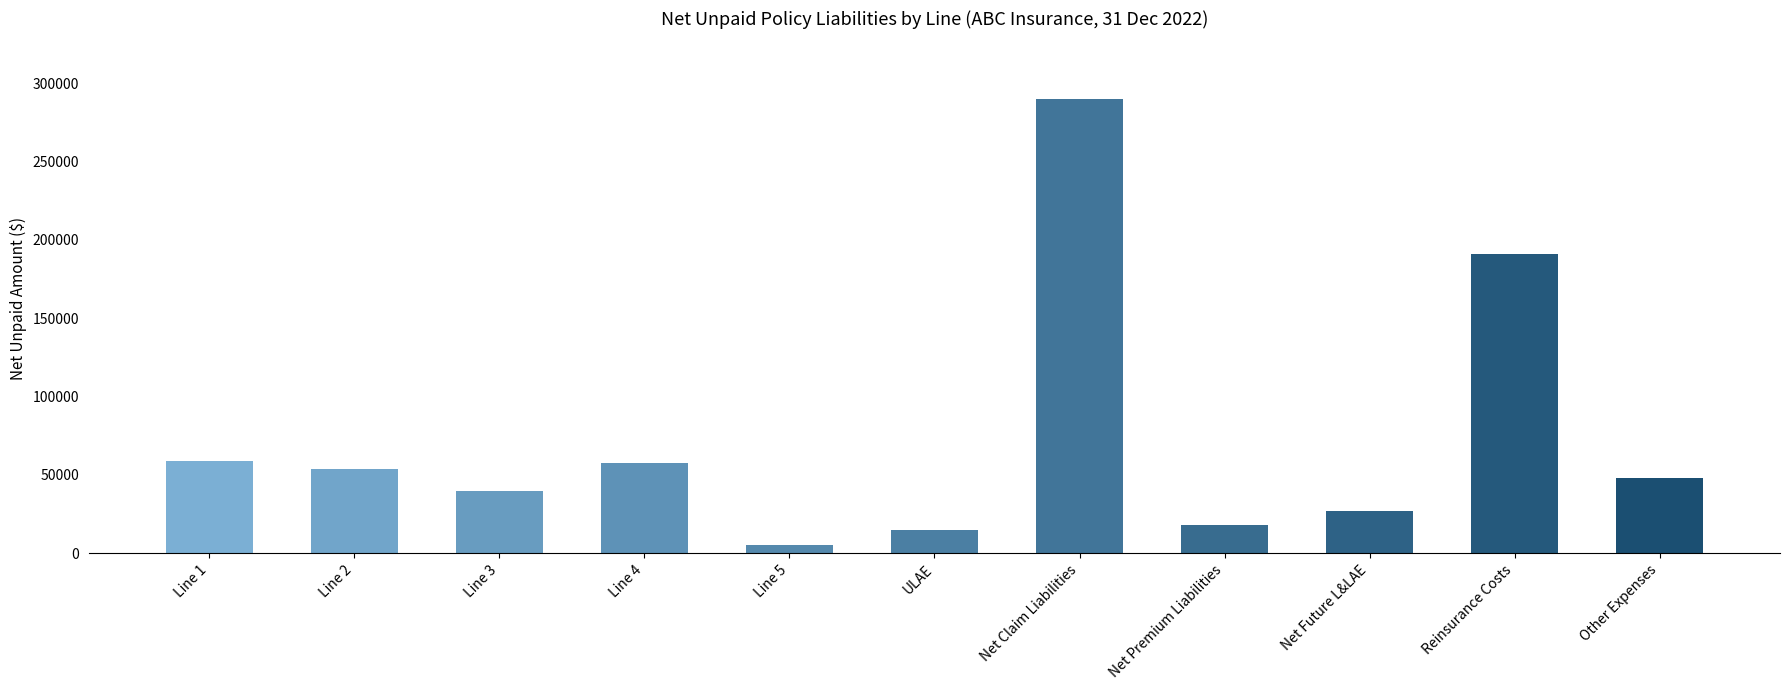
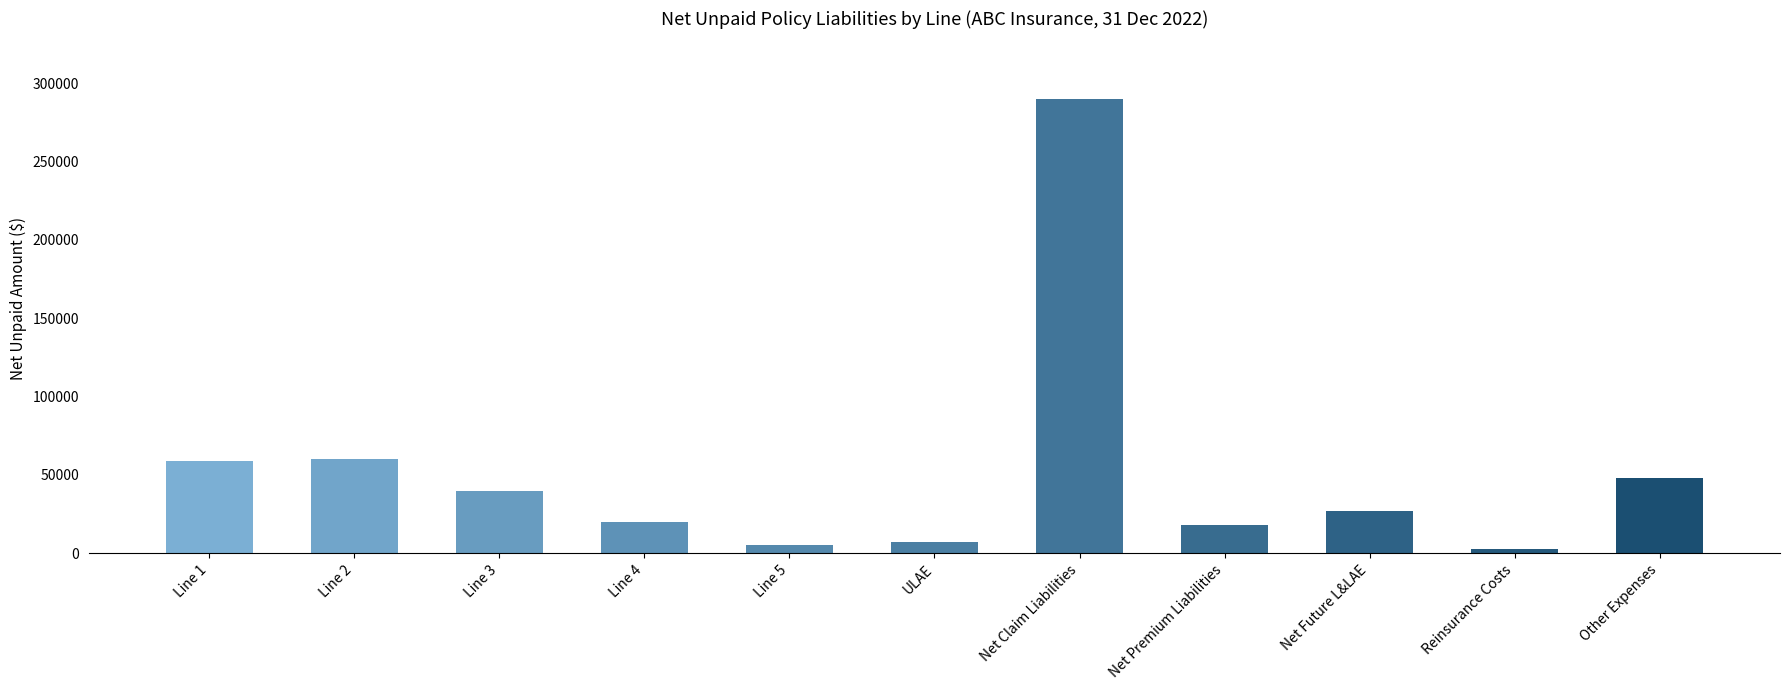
Line 2: 54000 -> 60000
Line 4: 58000 -> 20000
ULAE: 15000 -> 7000
Reinsurance Costs: 191000 -> 3000
